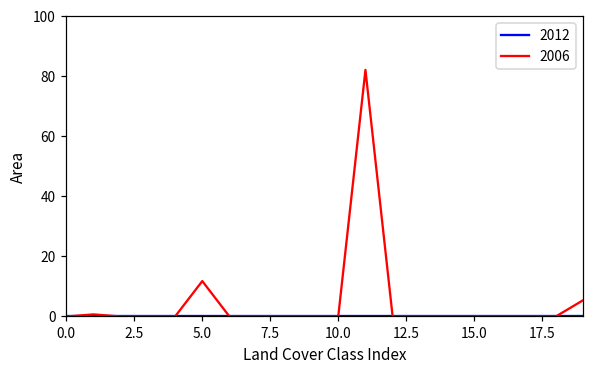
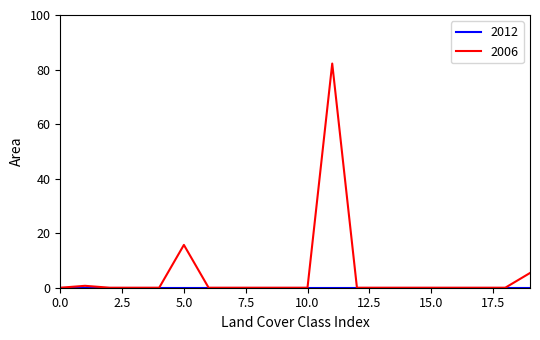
2006, 5.0: 12 -> 16
